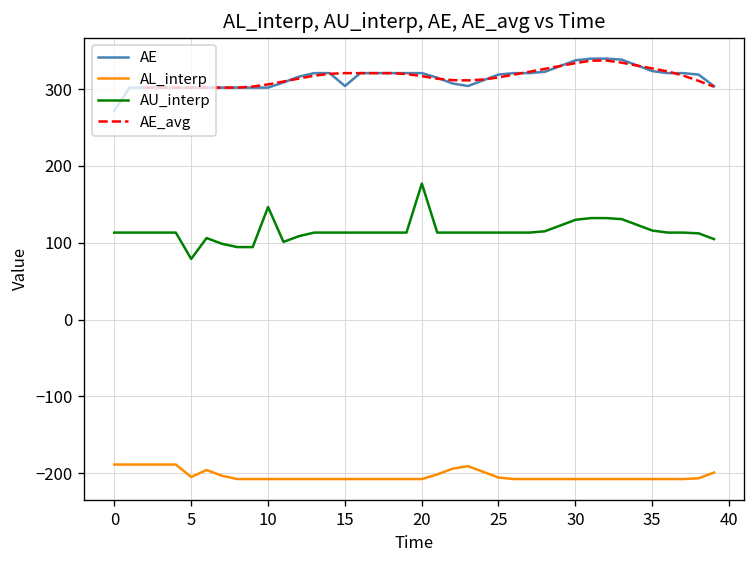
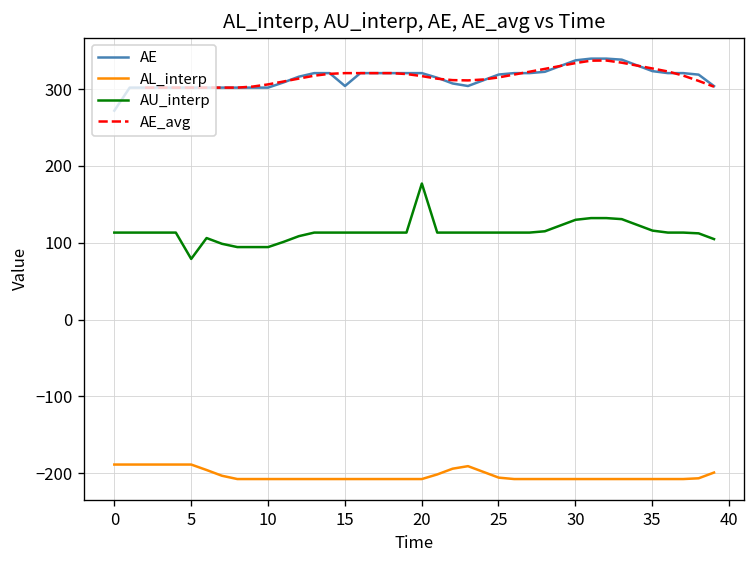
AL_interp, 5: -200 -> -190
AU_interp, 10: 150 -> 90
